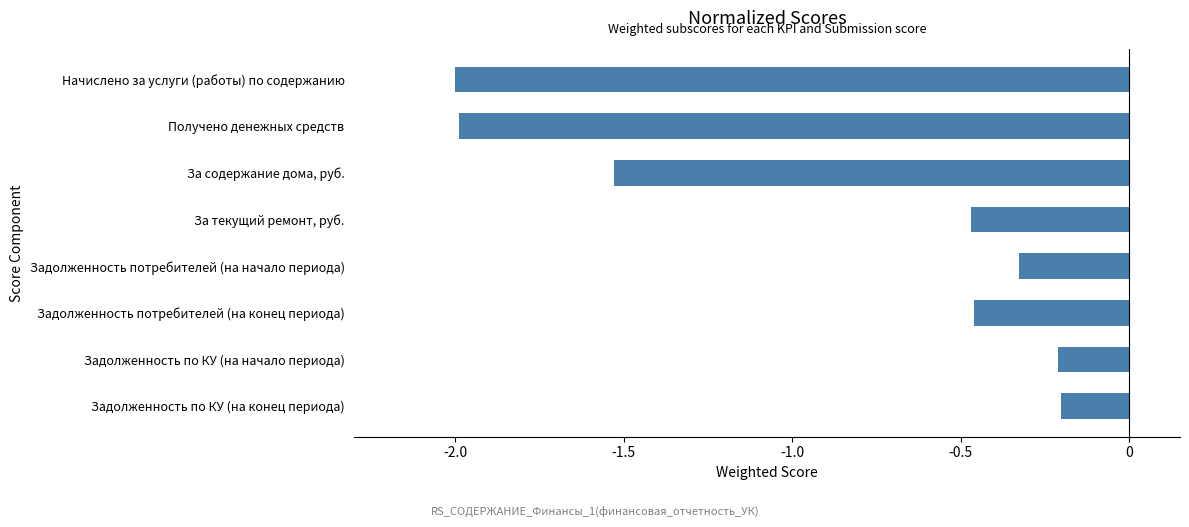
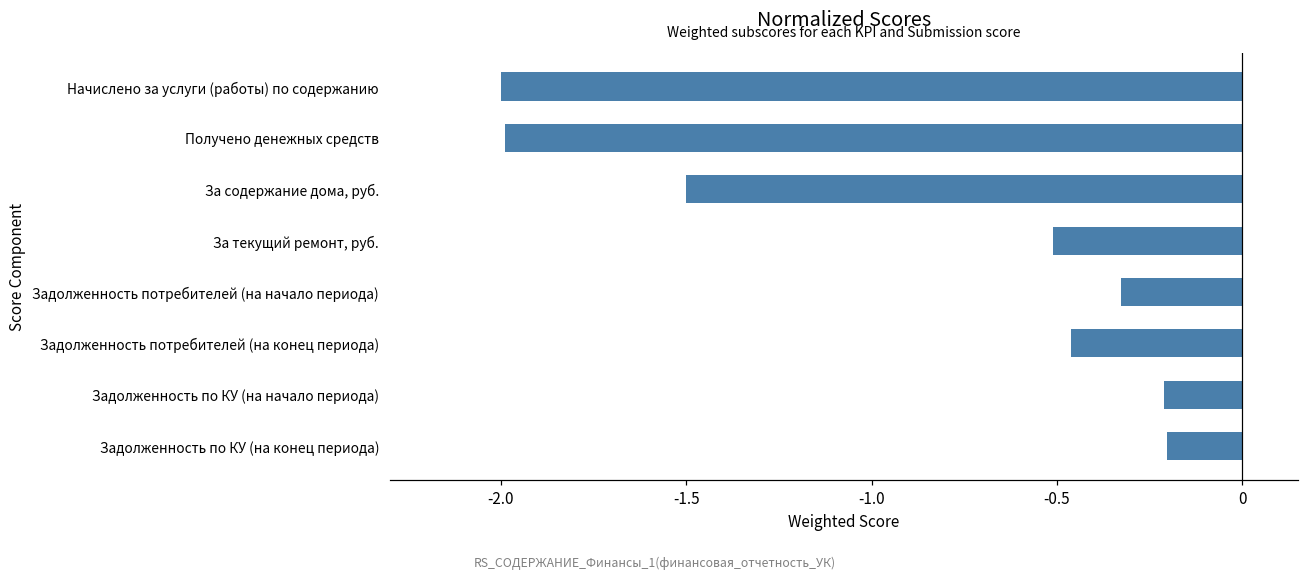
За содержание дома, руб.: -1.53 -> -1.50
За текущий ремонт, руб.: -0.47 -> -0.51
